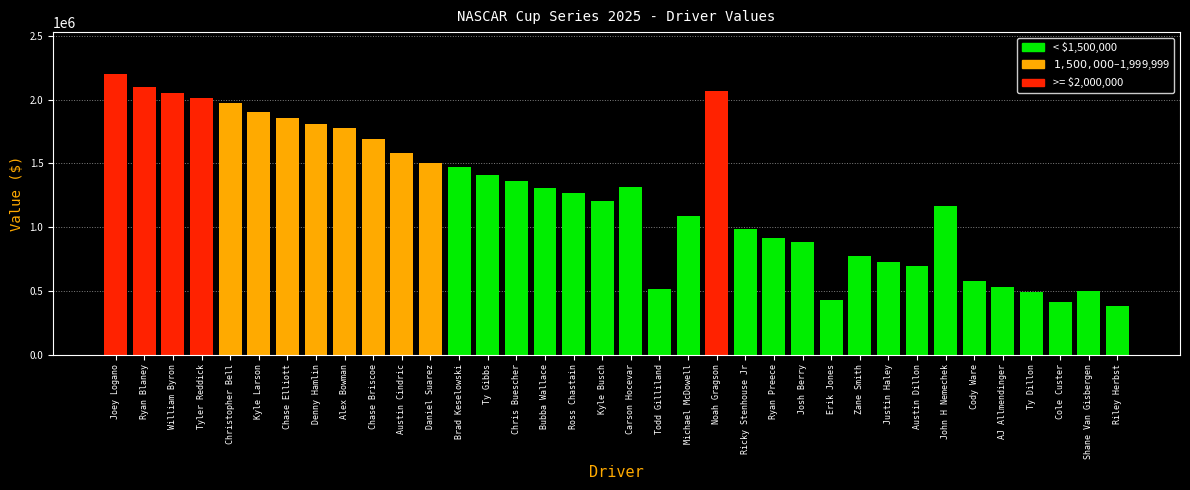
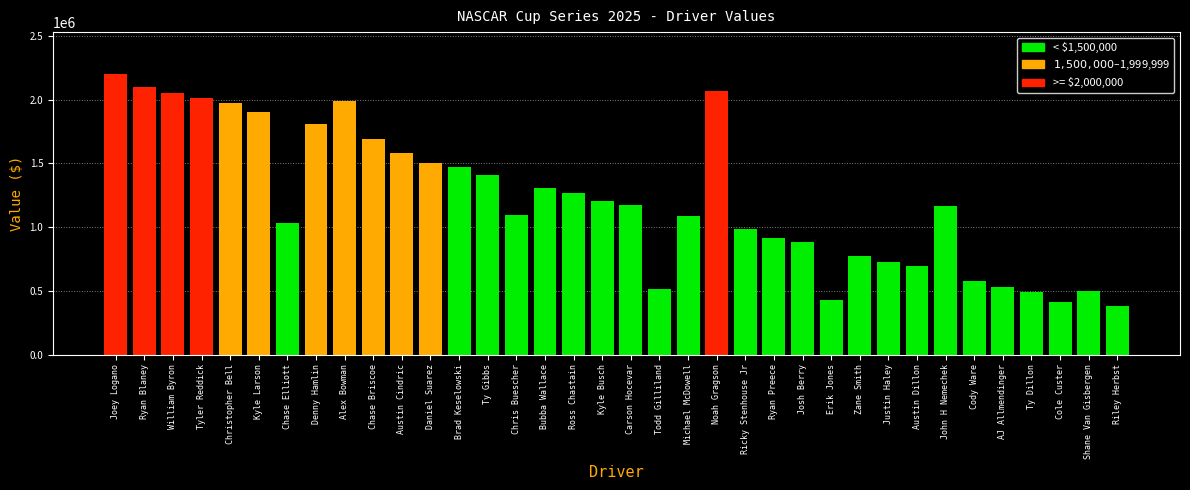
Chase Elliott: 1860000 -> 1030000
Alex Bowman: 1780000 -> 1990000
Chris Buescher: 1360000 -> 1100000
Carson Hocevar: 1310000 -> 1180000
